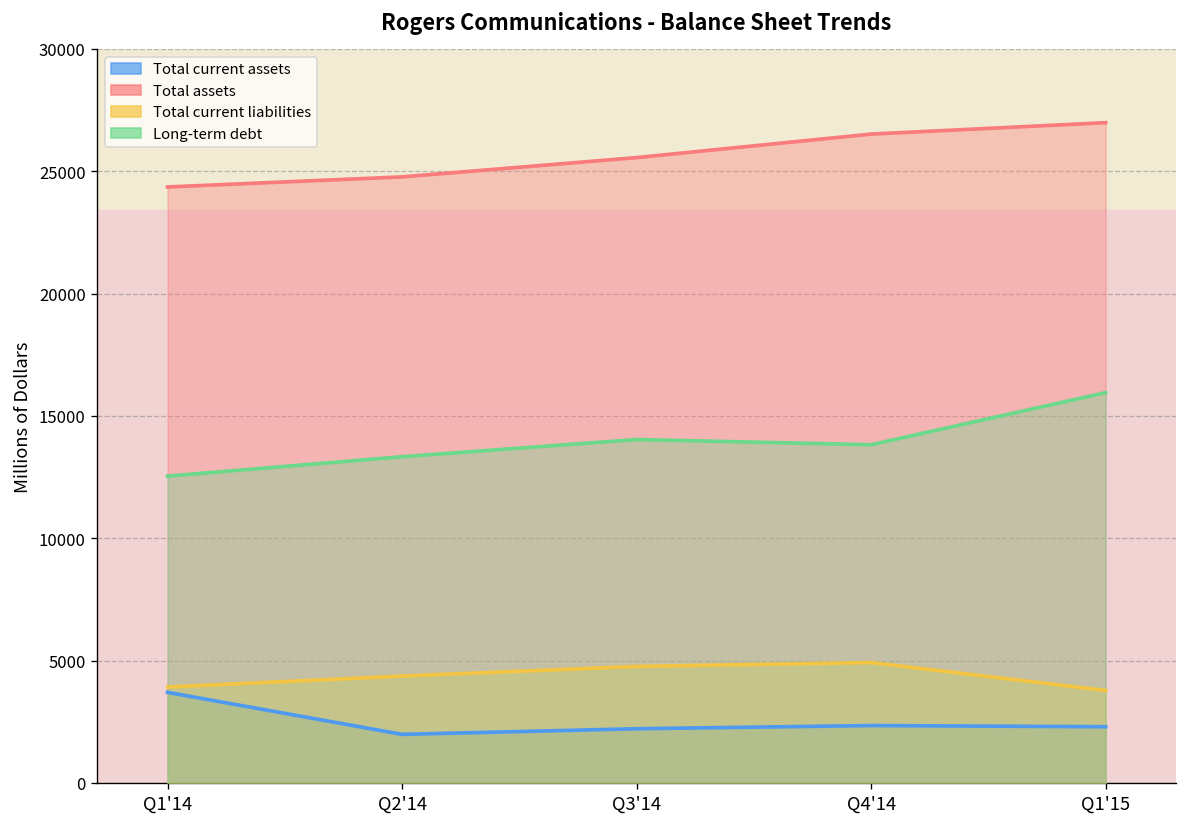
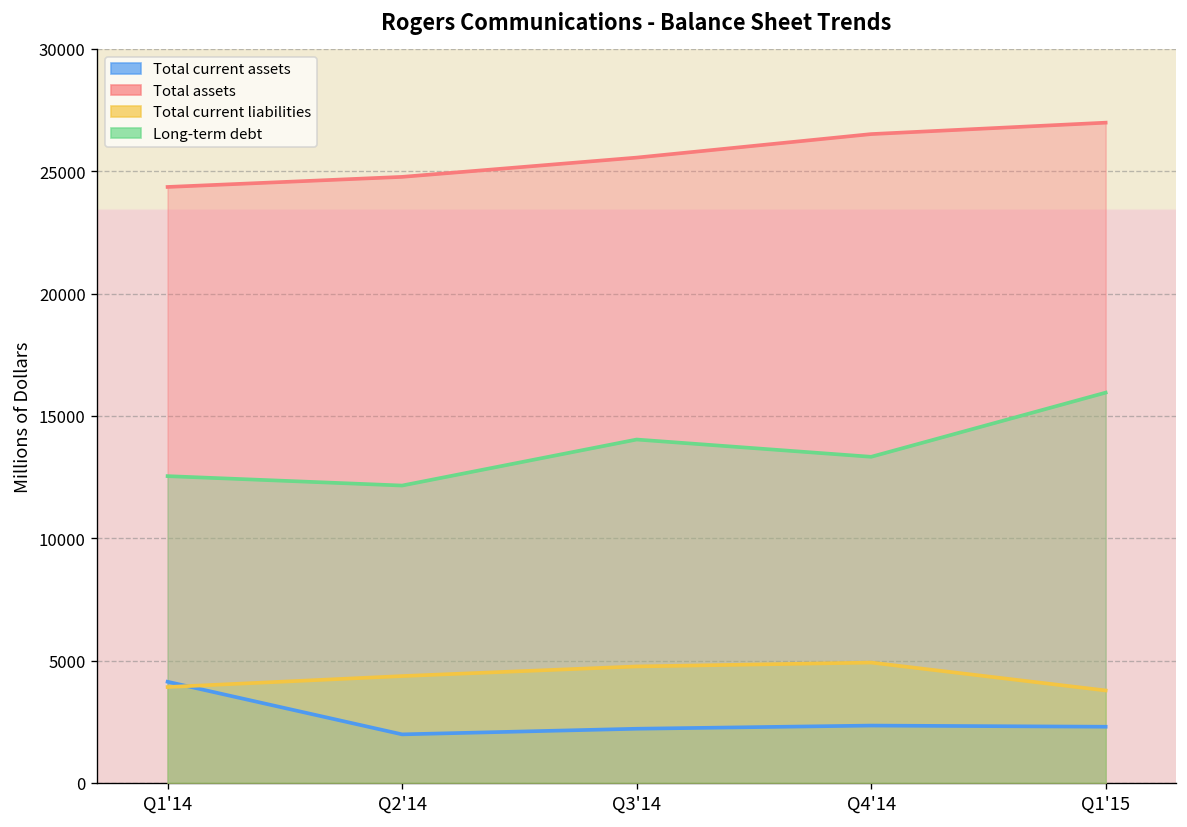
Total current assets, Q1'14: 3700 -> 4100
Long-term debt, Q2'14: 13300 -> 12200
Long-term debt, Q4'14: 13800 -> 13300
